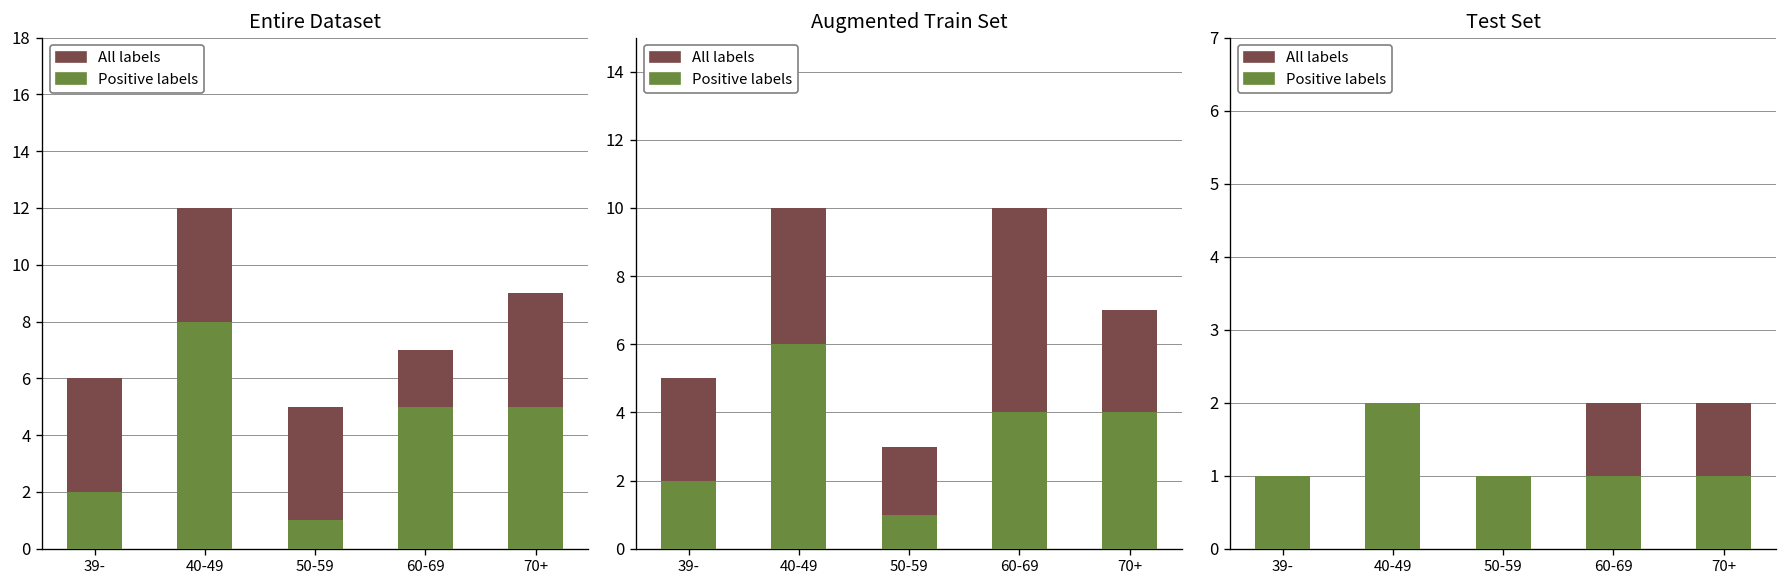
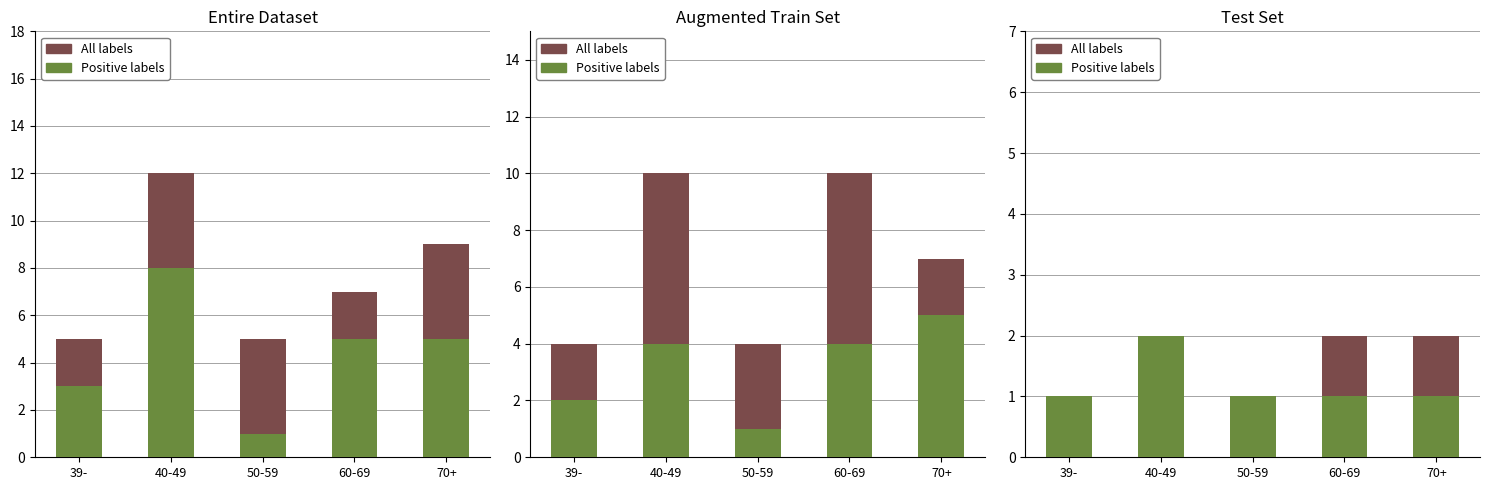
Entire Dataset, All labels, 39-: 6 -> 5
Entire Dataset, Positive labels, 39-: 2 -> 3
Augmented Train Set, All labels, 39-: 5 -> 4
Augmented Train Set, Positive labels, 40-49: 6 -> 4
Augmented Train Set, All labels, 50-59: 3 -> 4
Augmented Train Set, Positive labels, 70+: 4 -> 5
